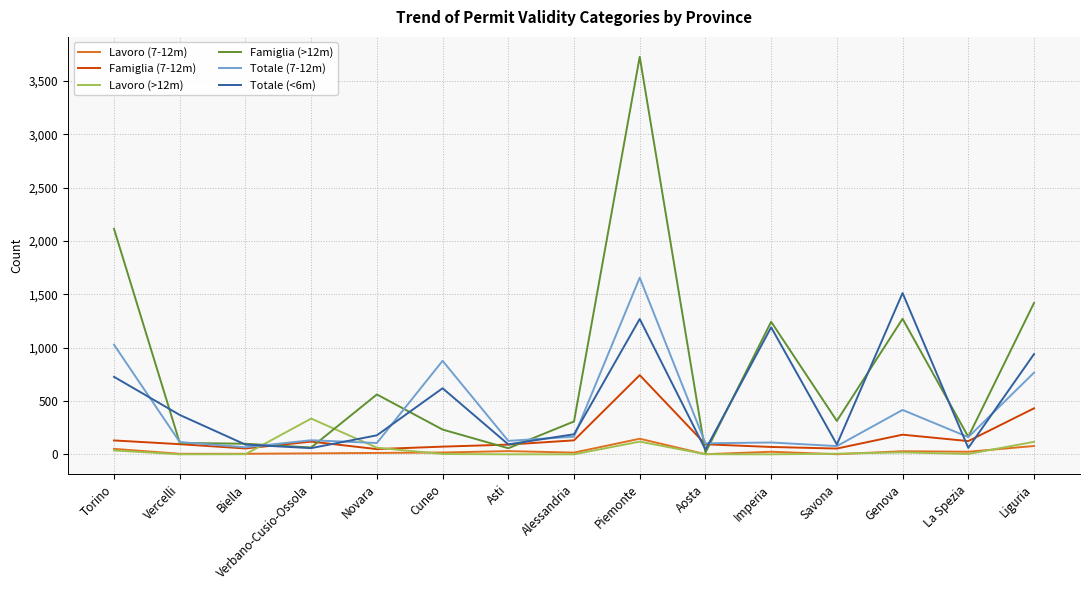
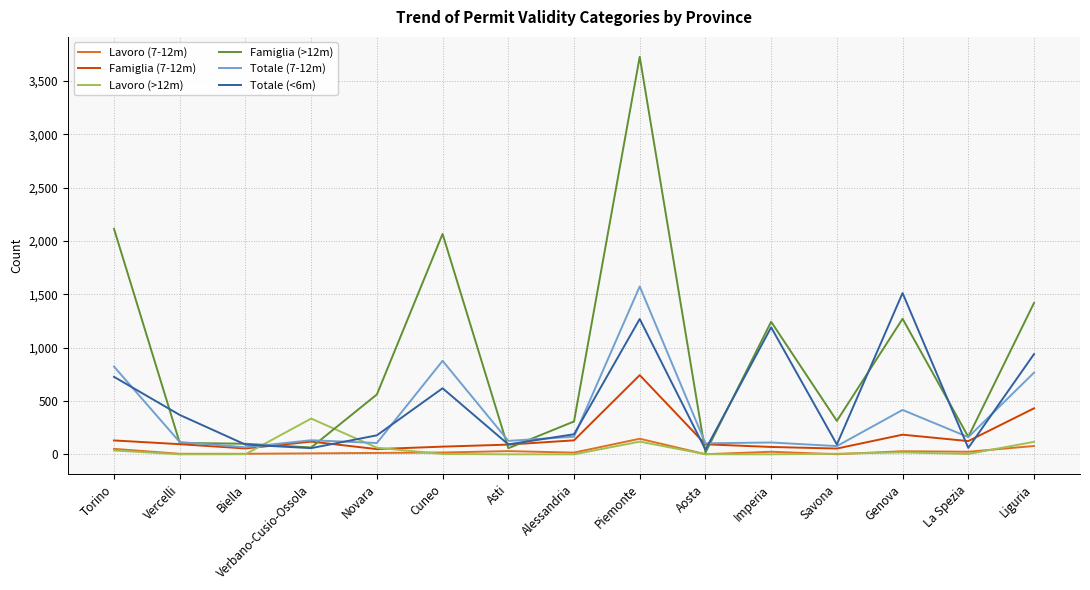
Totale (7-12m), Torino: 1,030 -> 820
Famiglia (>12m), Cuneo: 230 -> 2,070
Totale (7-12m), Piemonte: 1,660 -> 1,570
